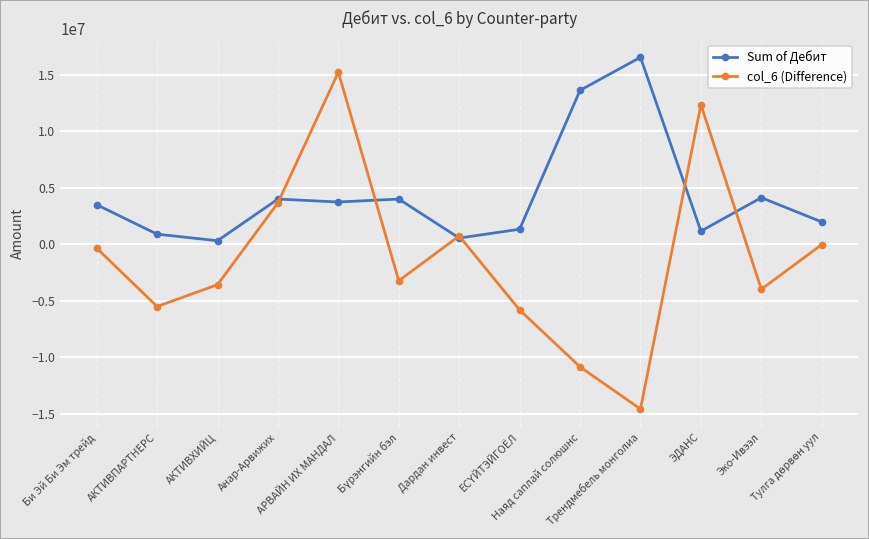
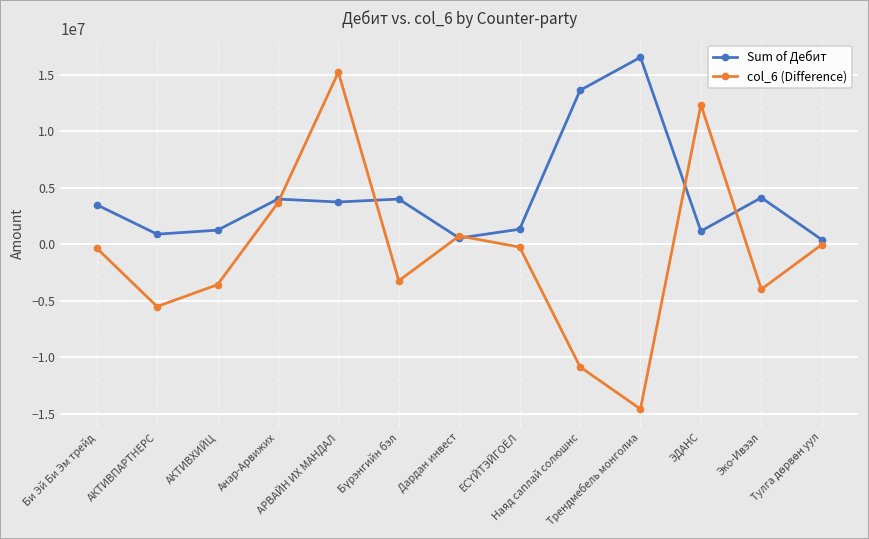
Sum of Дебит, АКТИВХИЙЦ: 300000 -> 1200000
col_6 (Difference), ЕСҮЙТЭЙГОЁЛ: -5800000 -> -300000
Sum of Дебит, Тулга дөрвөн уул: 2000000 -> 400000
